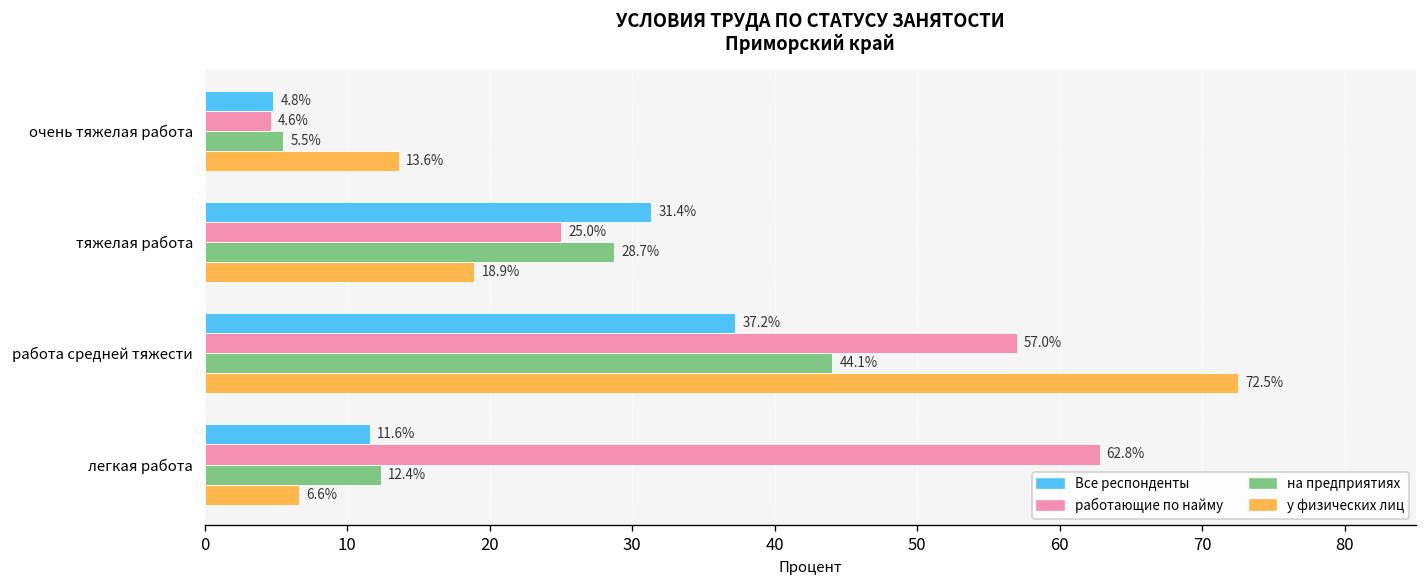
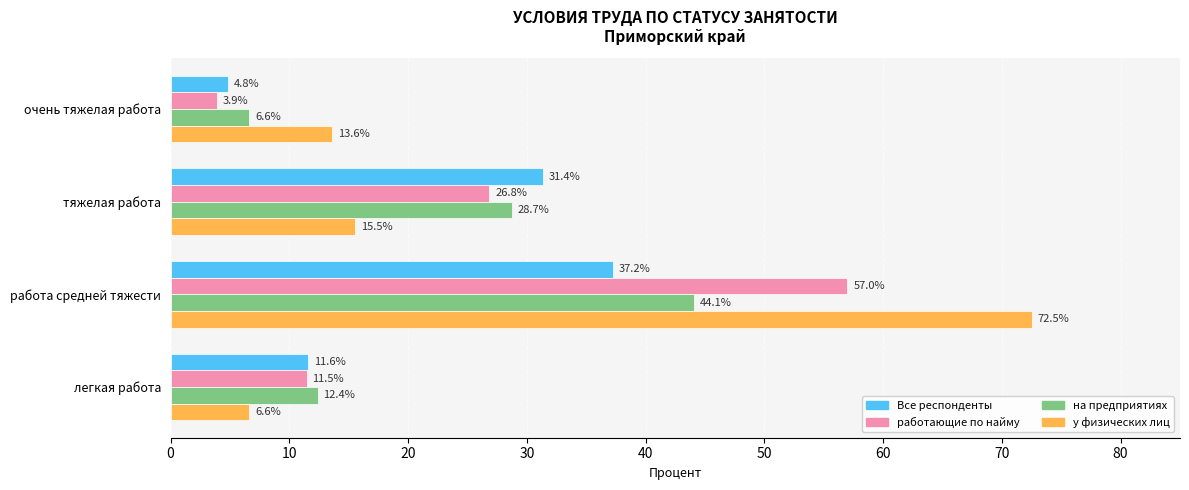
работающие по найму, очень тяжелая работа: 4.6% -> 3.9%
на предприятиях, очень тяжелая работа: 5.5% -> 6.6%
работающие по найму, тяжелая работа: 25.0% -> 26.8%
у физических лиц, тяжелая работа: 18.9% -> 15.5%
работающие по найму, легкая работа: 62.8% -> 11.5%
